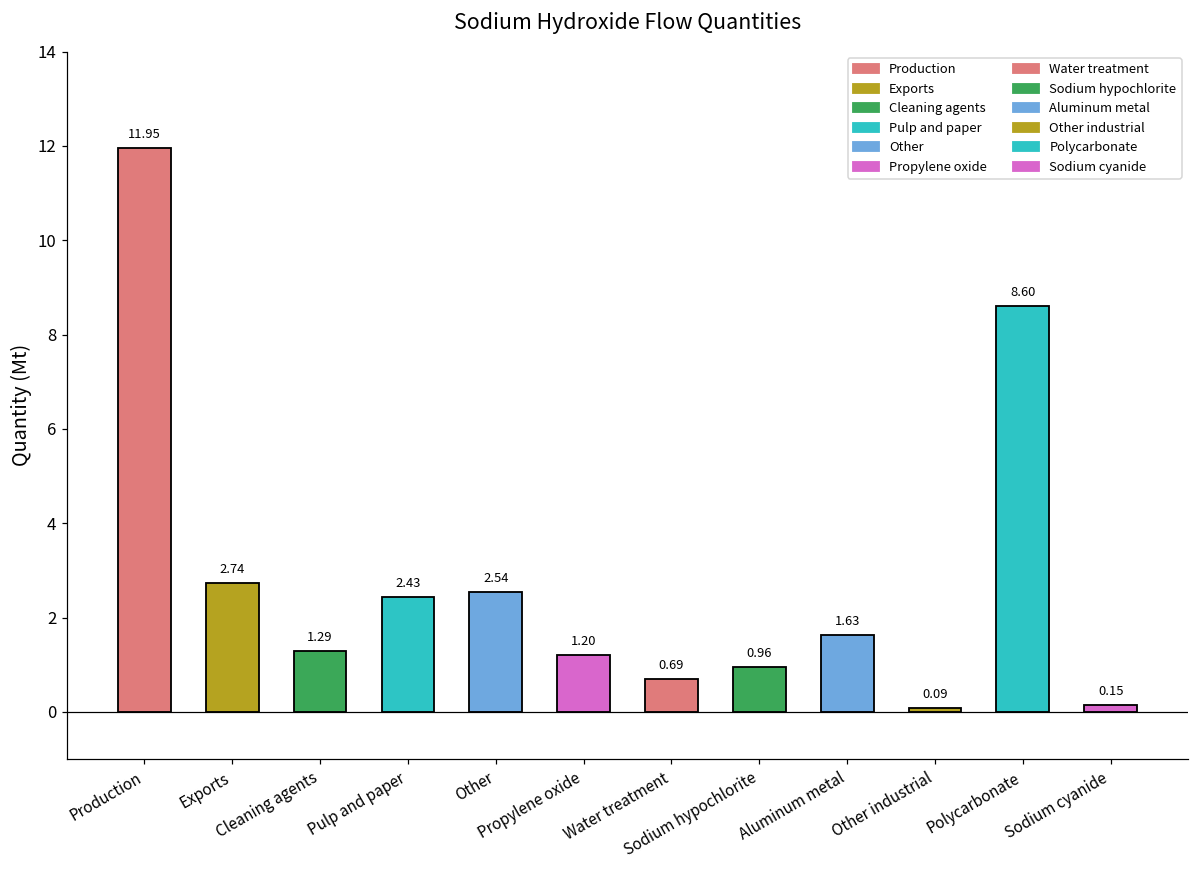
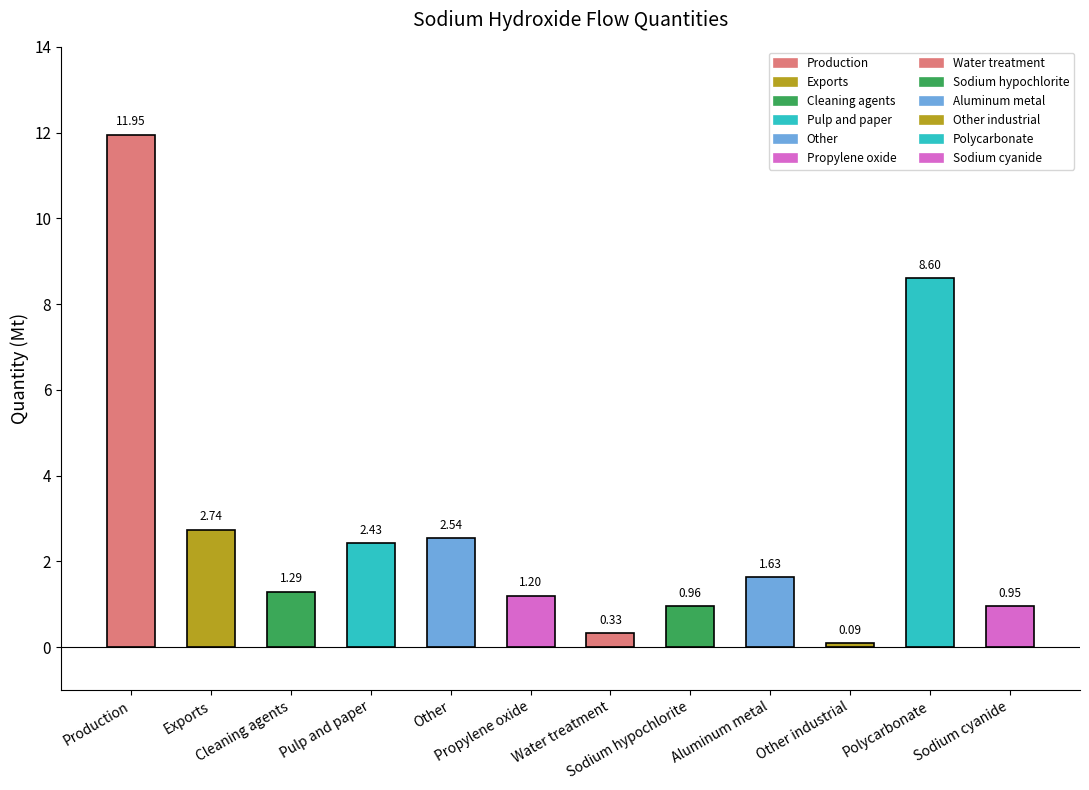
Water treatment: 0.69 -> 0.33
Sodium cyanide: 0.15 -> 0.95
